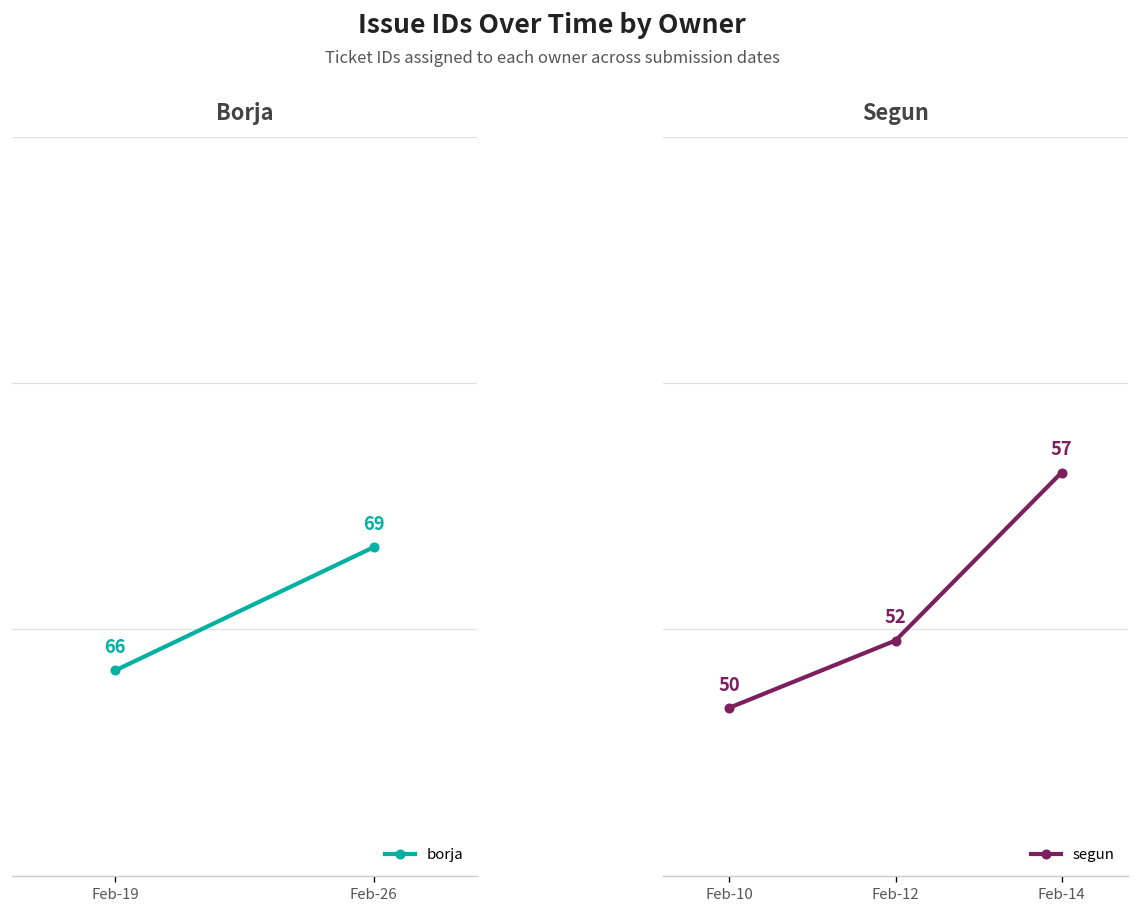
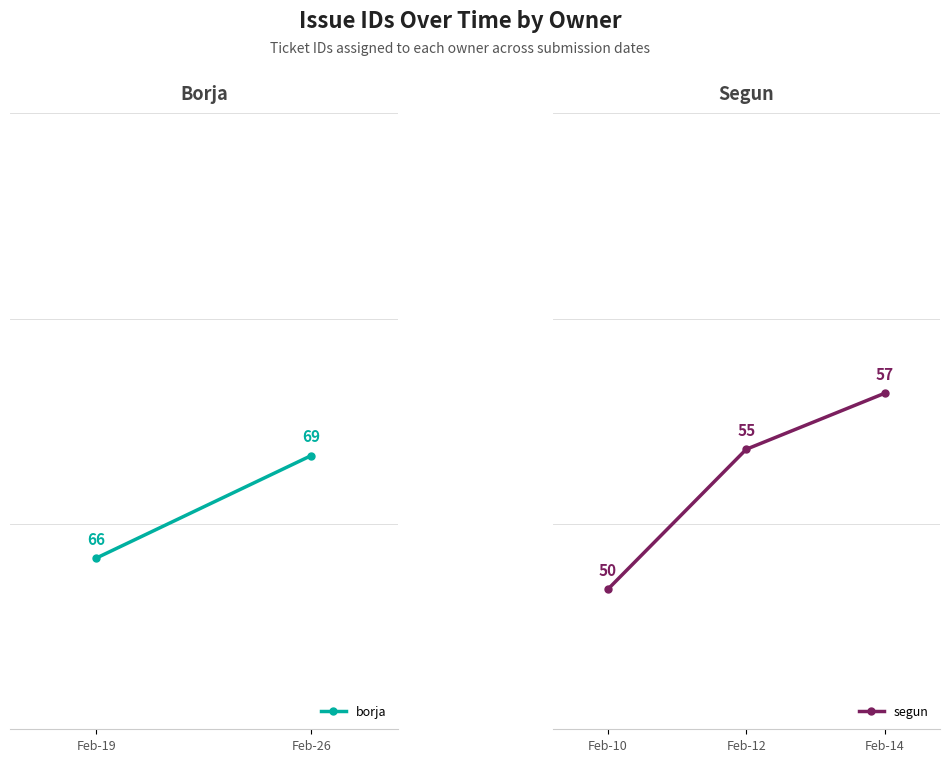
Segun, Feb-12: 52 -> 55
